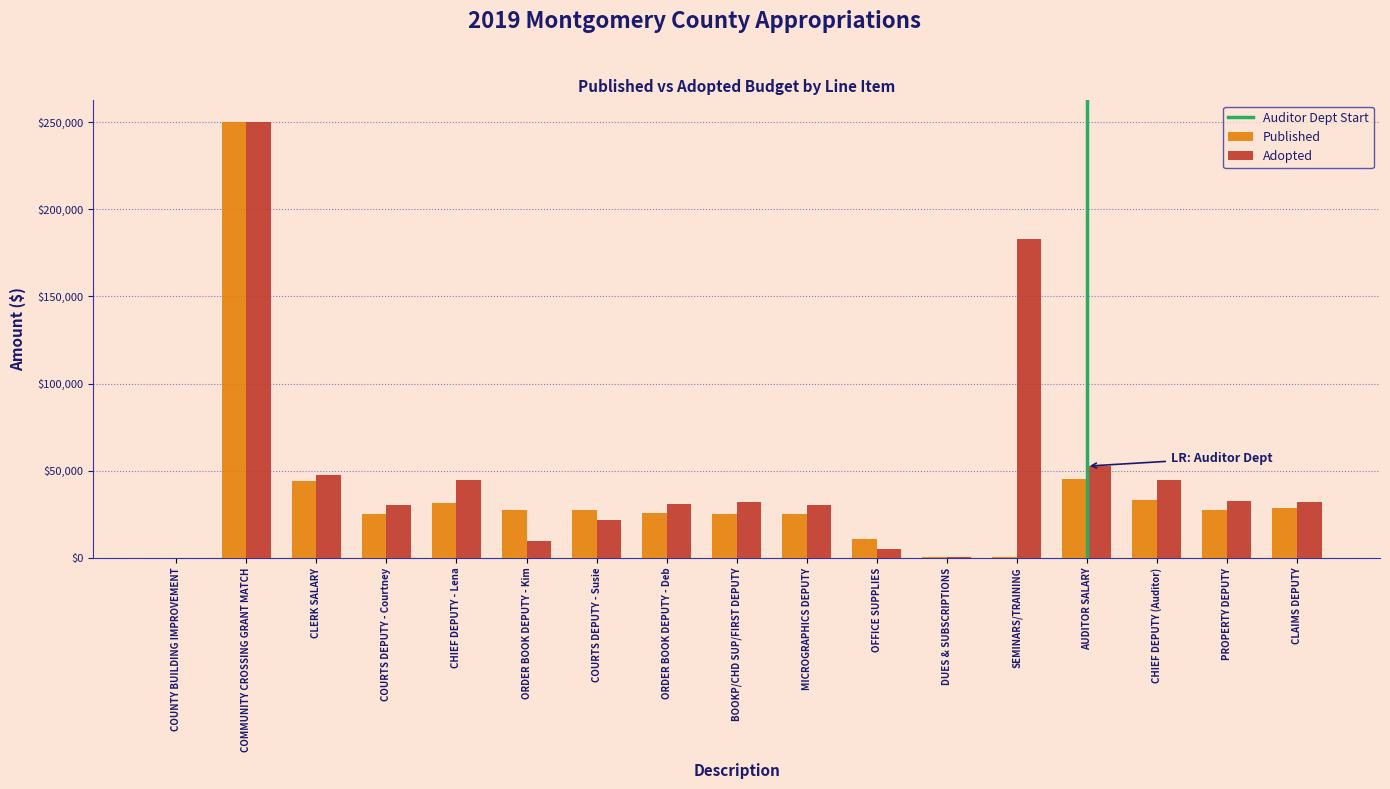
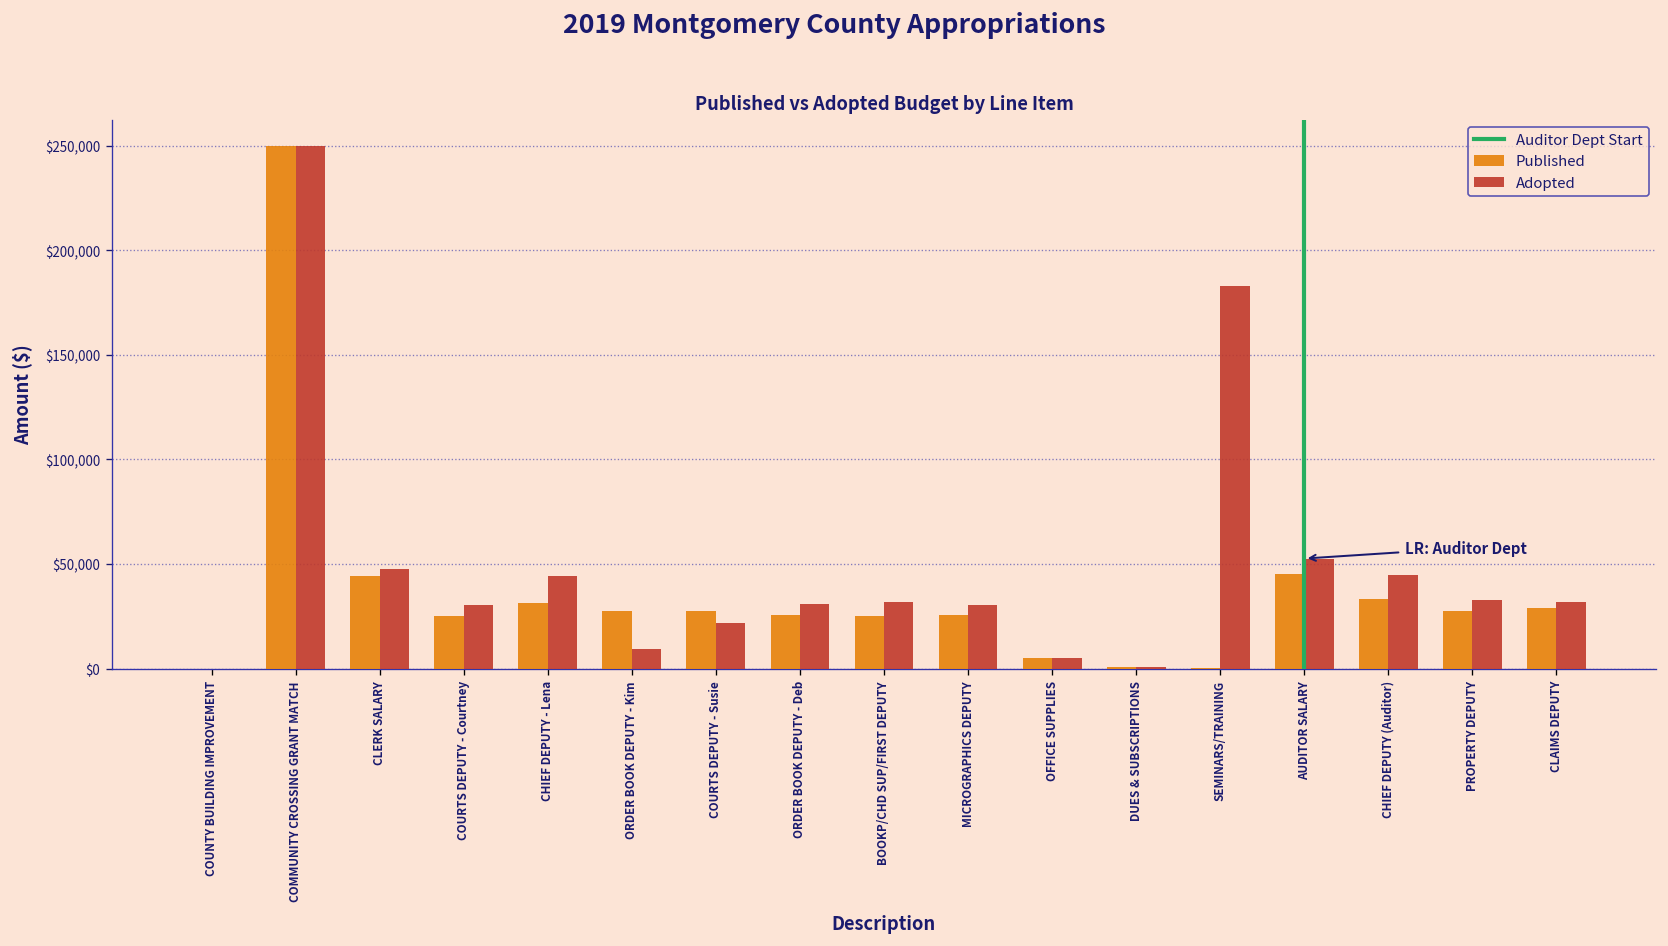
Published, OFFICE SUPPLIES: $11,000 -> $5,000
